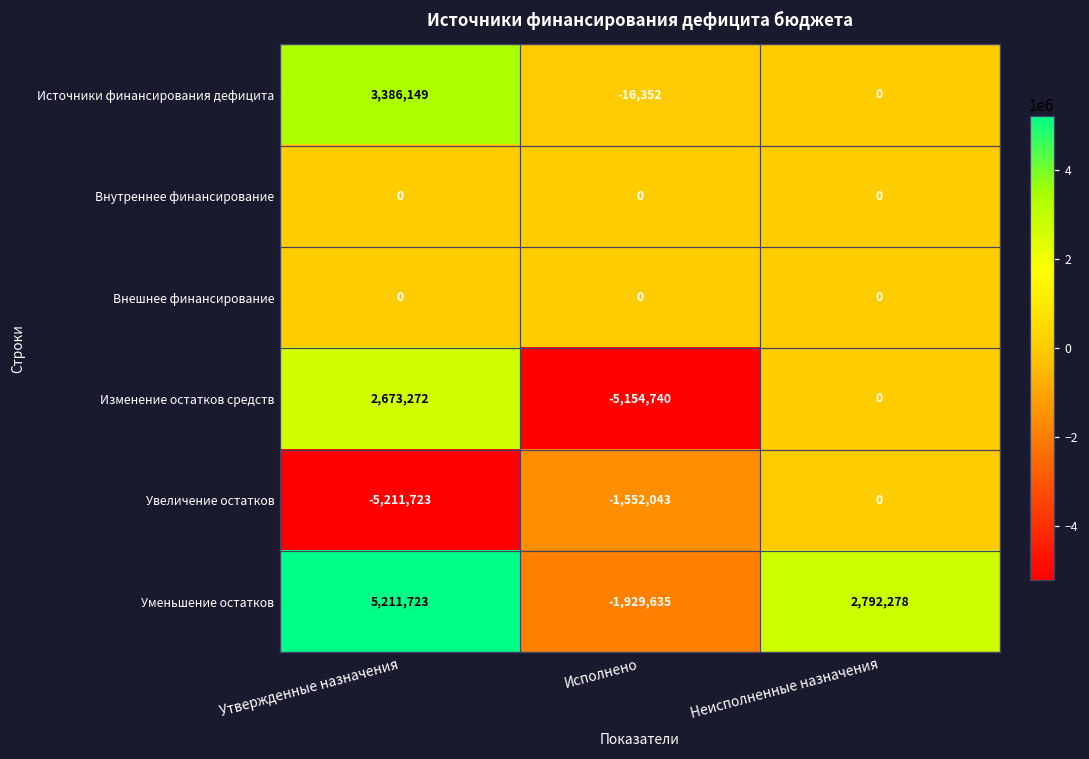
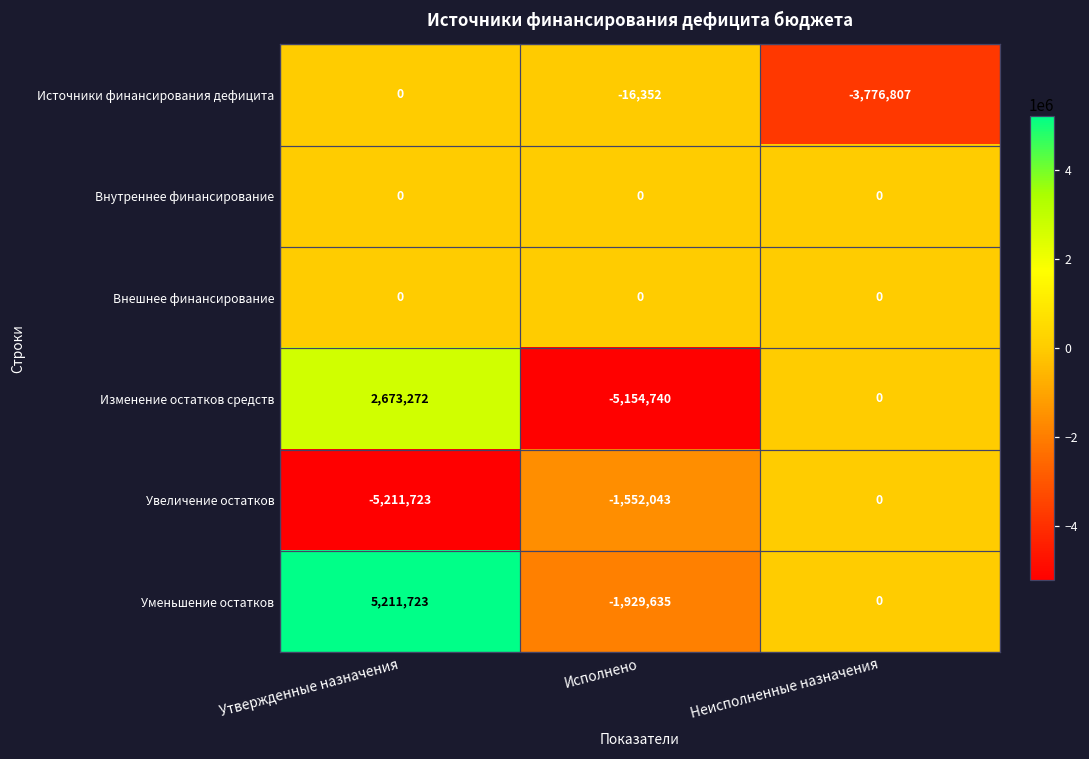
Источники финансирования дефицита, Утвержденные назначения: 3,386,149 -> 0
Источники финансирования дефицита, Неисполненные назначения: 0 -> -3,776,807
Уменьшение остатков, Неисполненные назначения: 2,792,278 -> 0
